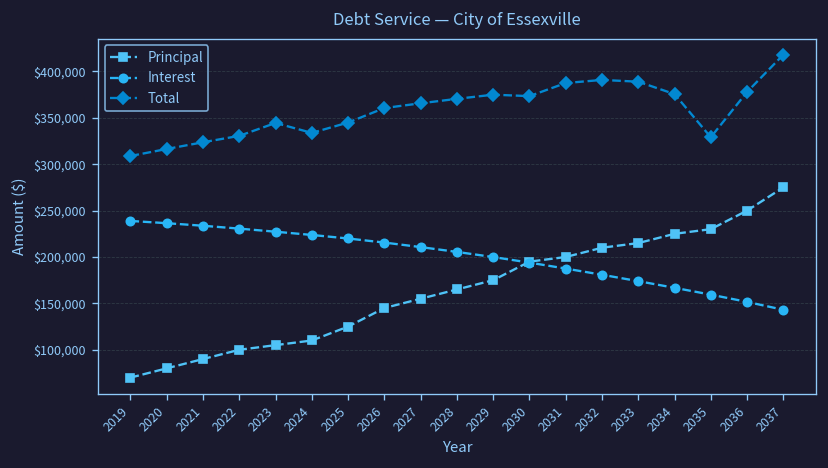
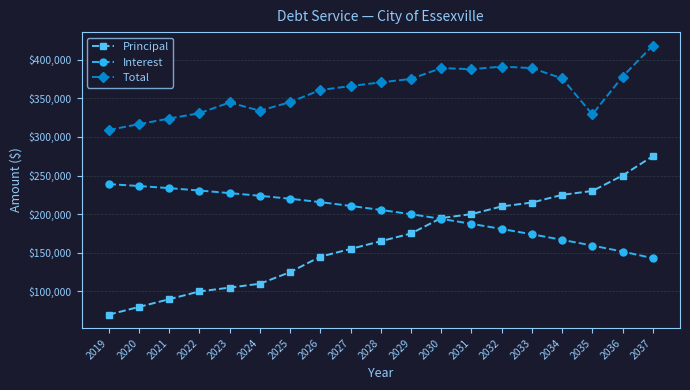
Total, 2030: $370,000 -> $390,000
